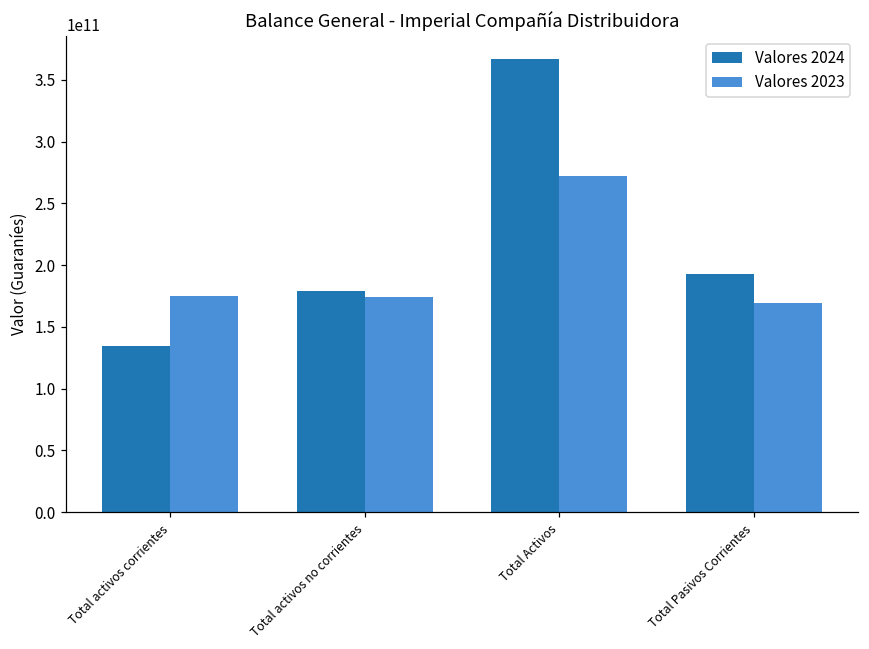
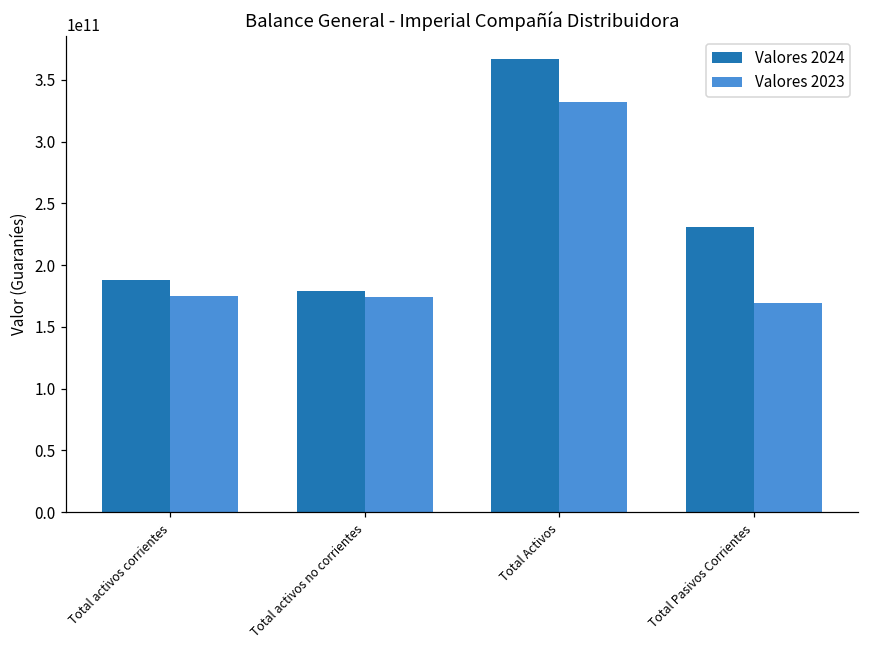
Valores 2024, Total activos corrientes: 134000000000 -> 188000000000
Valores 2023, Total Activos: 272000000000 -> 332000000000
Valores 2024, Total Pasivos Corrientes: 193000000000 -> 231000000000
